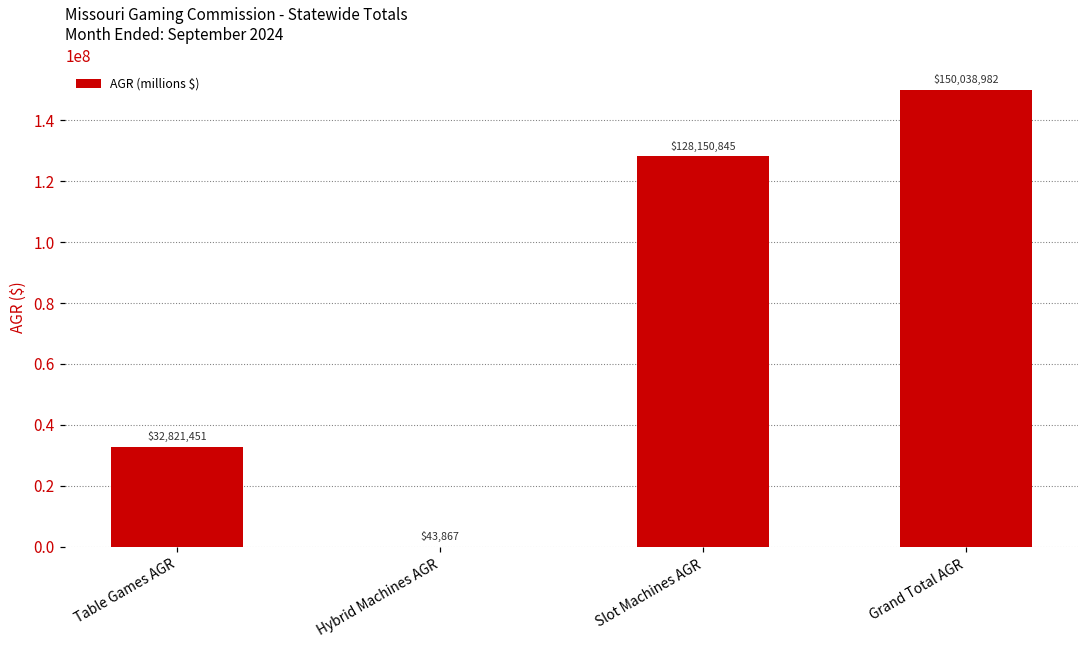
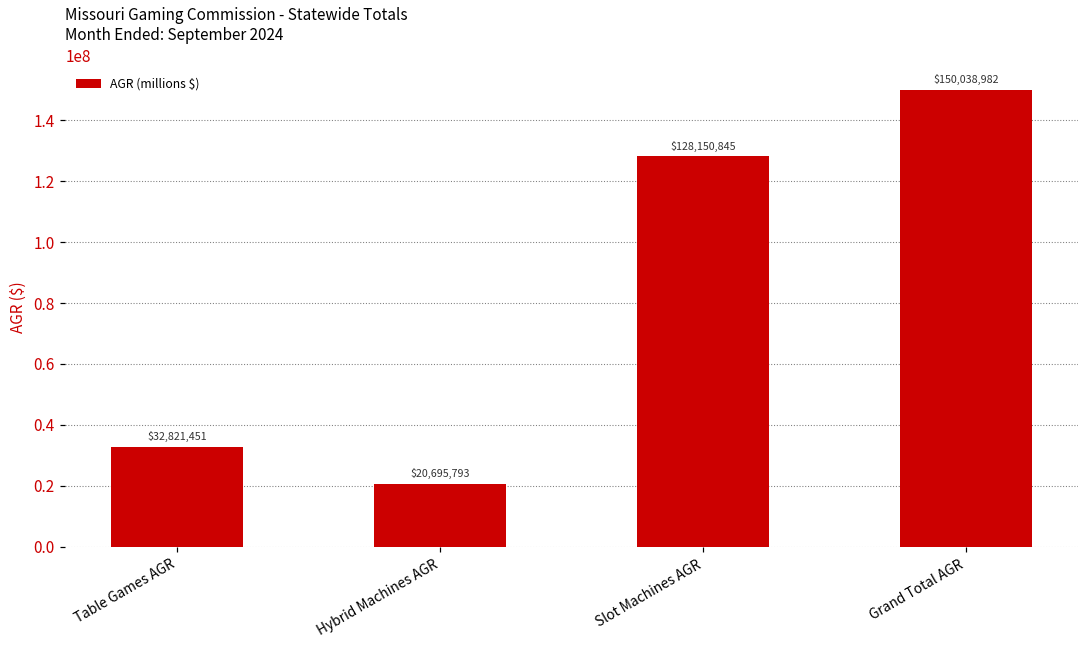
Hybrid Machines AGR: $43,867 -> $20,695,793
